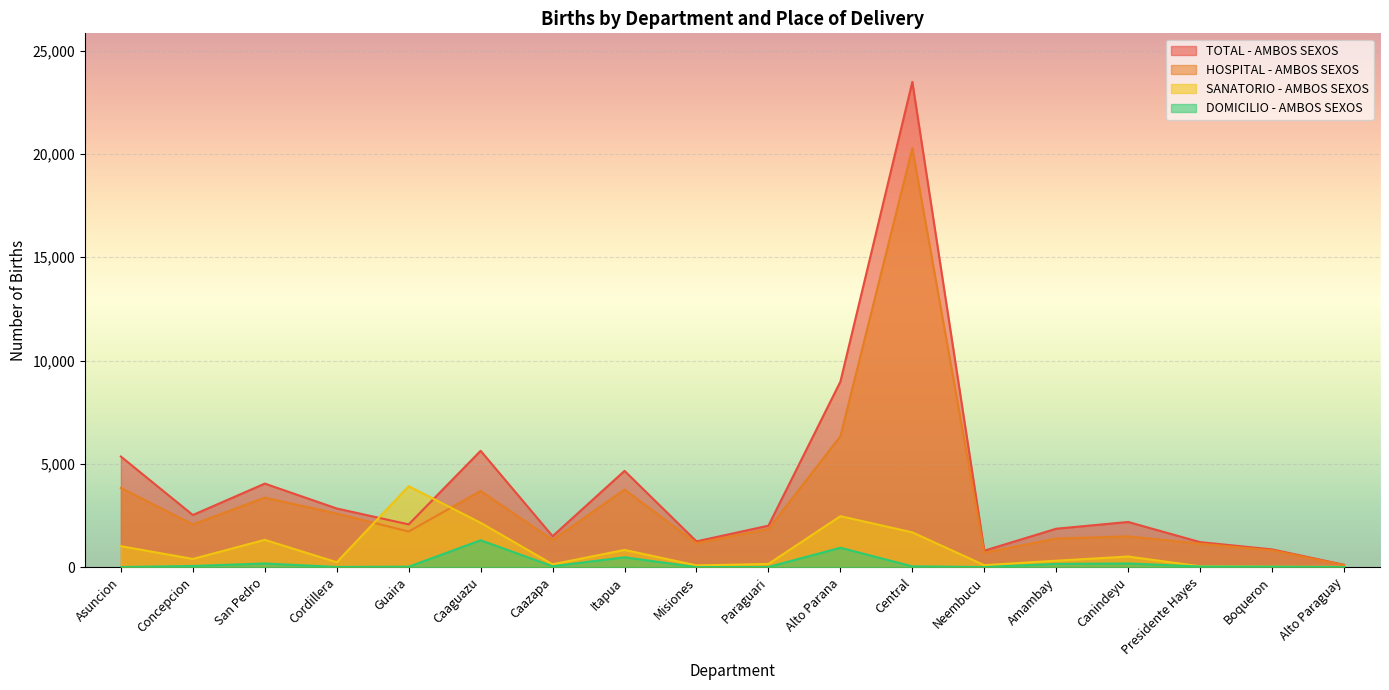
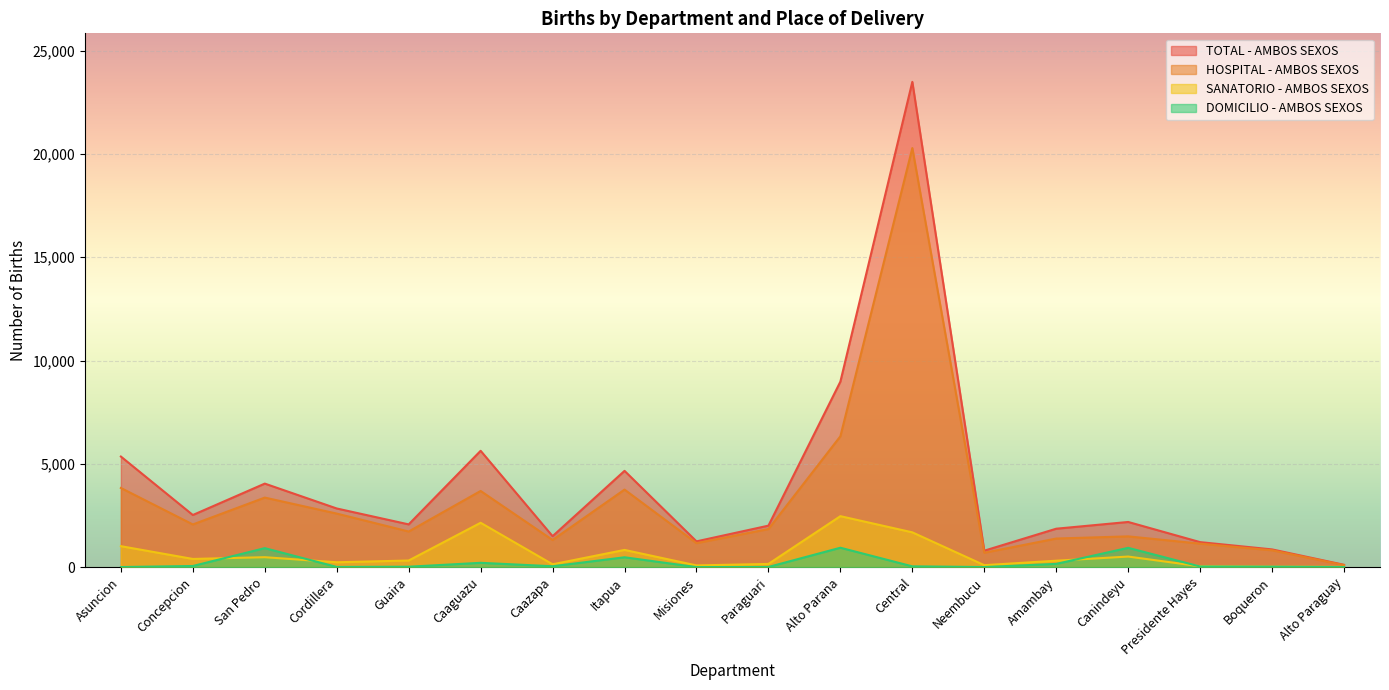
SANATORIO - AMBOS SEXOS, San Pedro: 1,300 -> 500
DOMICILIO - AMBOS SEXOS, San Pedro: 200 -> 900
SANATORIO - AMBOS SEXOS, Guaira: 3,900 -> 300
DOMICILIO - AMBOS SEXOS, Caaguazu: 1,300 -> 200
DOMICILIO - AMBOS SEXOS, Canindeyu: 200 -> 900
